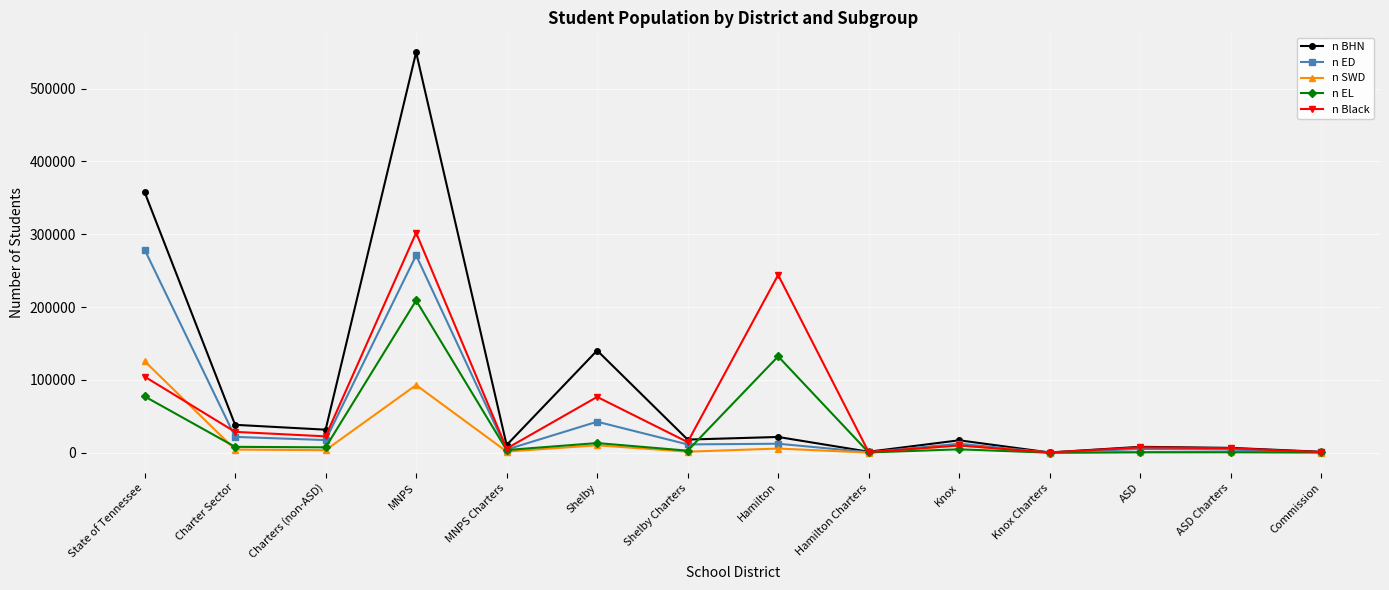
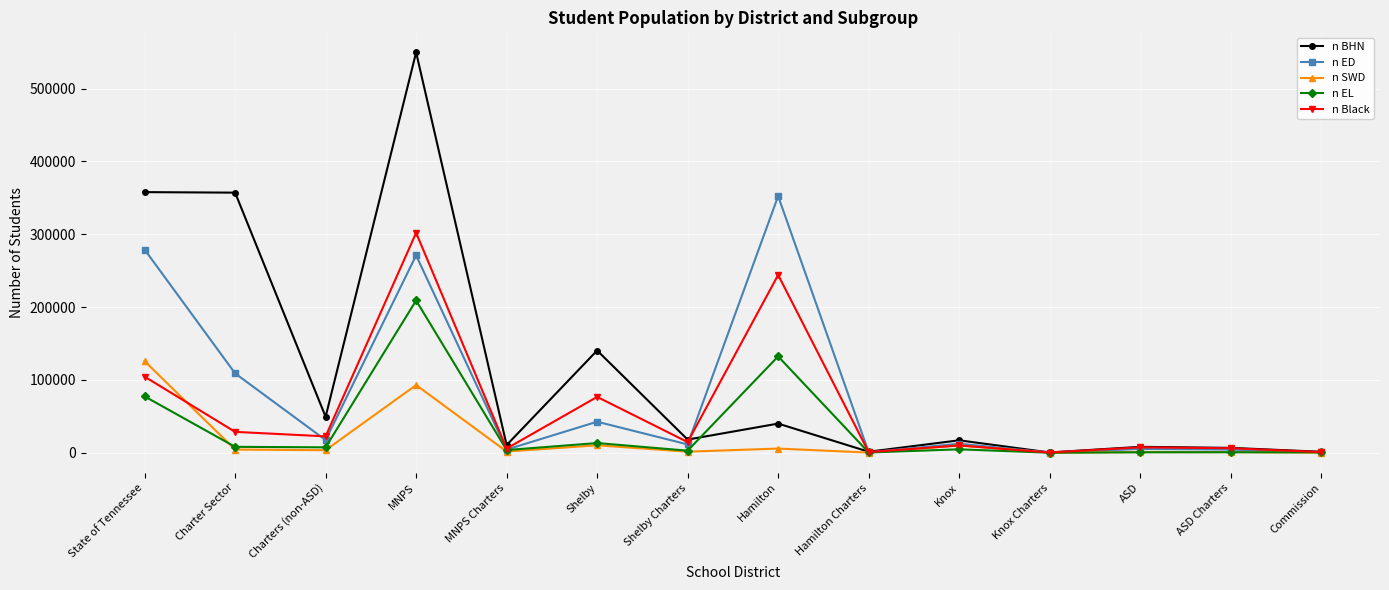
n BHN, Charter Sector: 40000 -> 360000
n ED, Charter Sector: 20000 -> 110000
n BHN, Charters (non-ASD): 30000 -> 50000
n BHN, Hamilton: 20000 -> 40000
n ED, Hamilton: 10000 -> 350000
